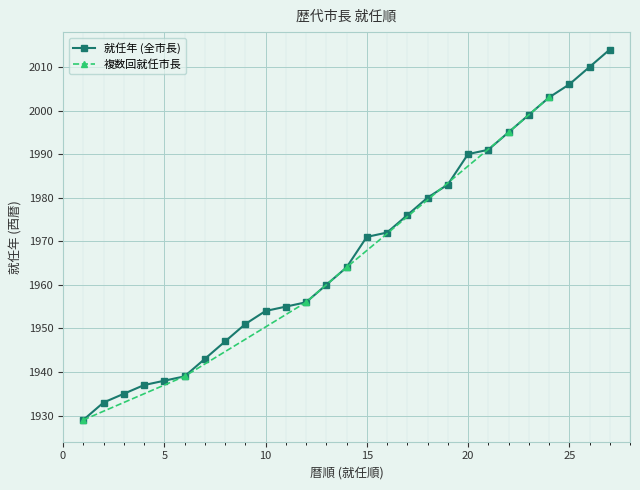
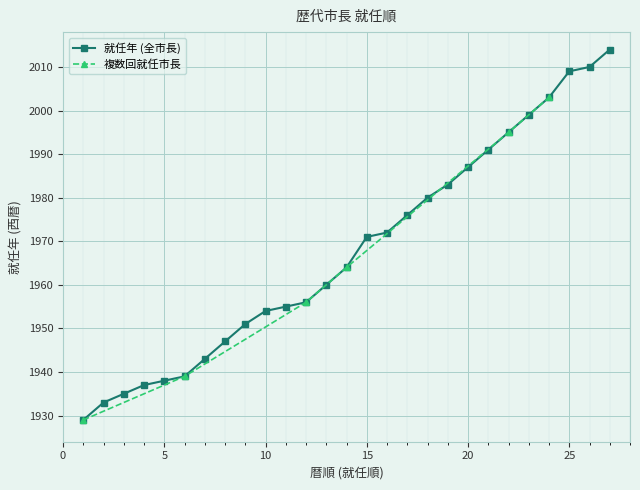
就任年 (全市長), 20: 1990 -> 1987
就任年 (全市長), 25: 2006 -> 2009
